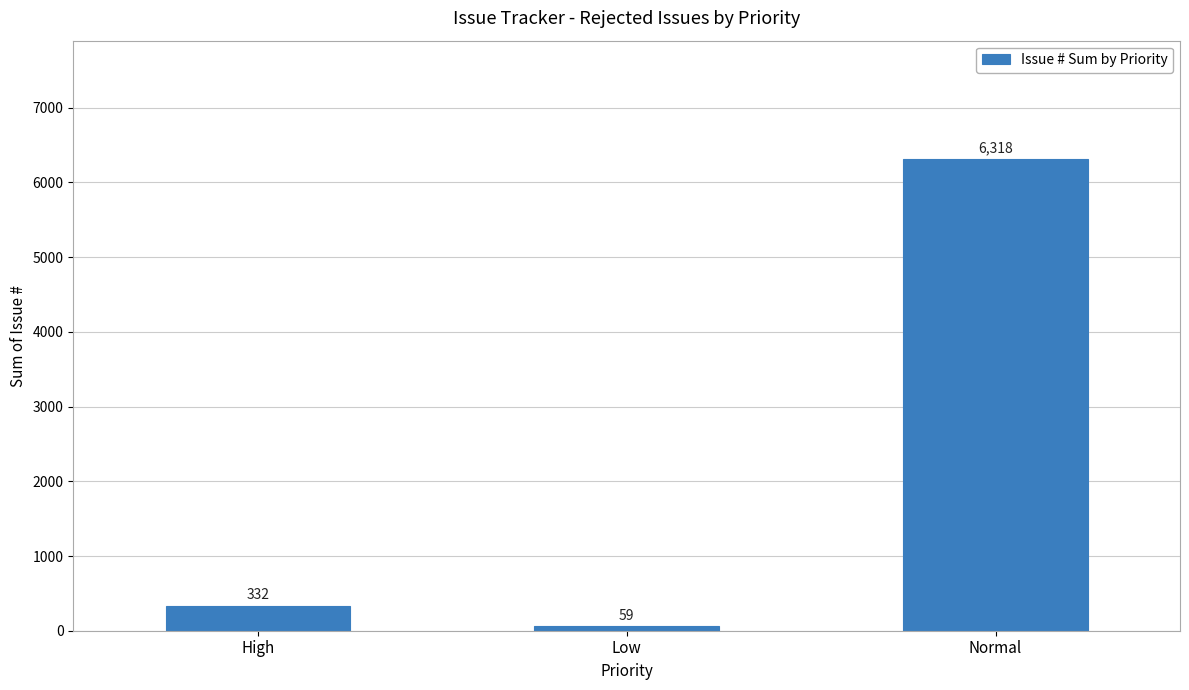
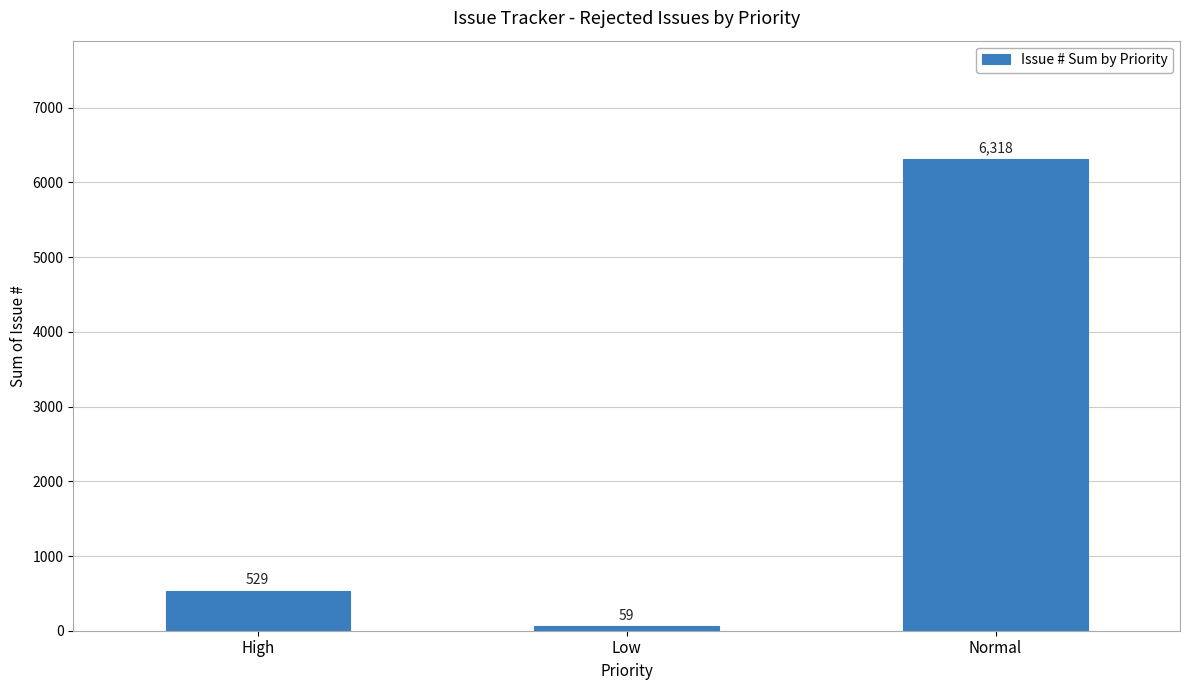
High: 332 -> 529
